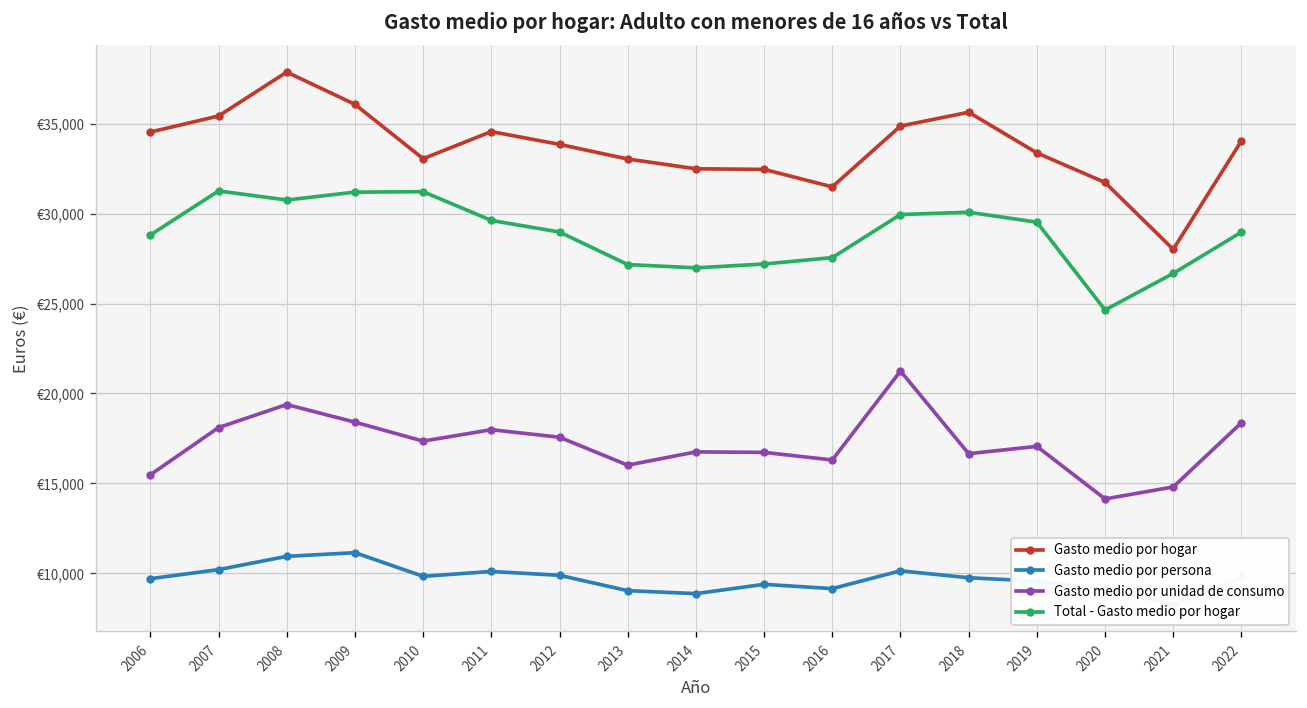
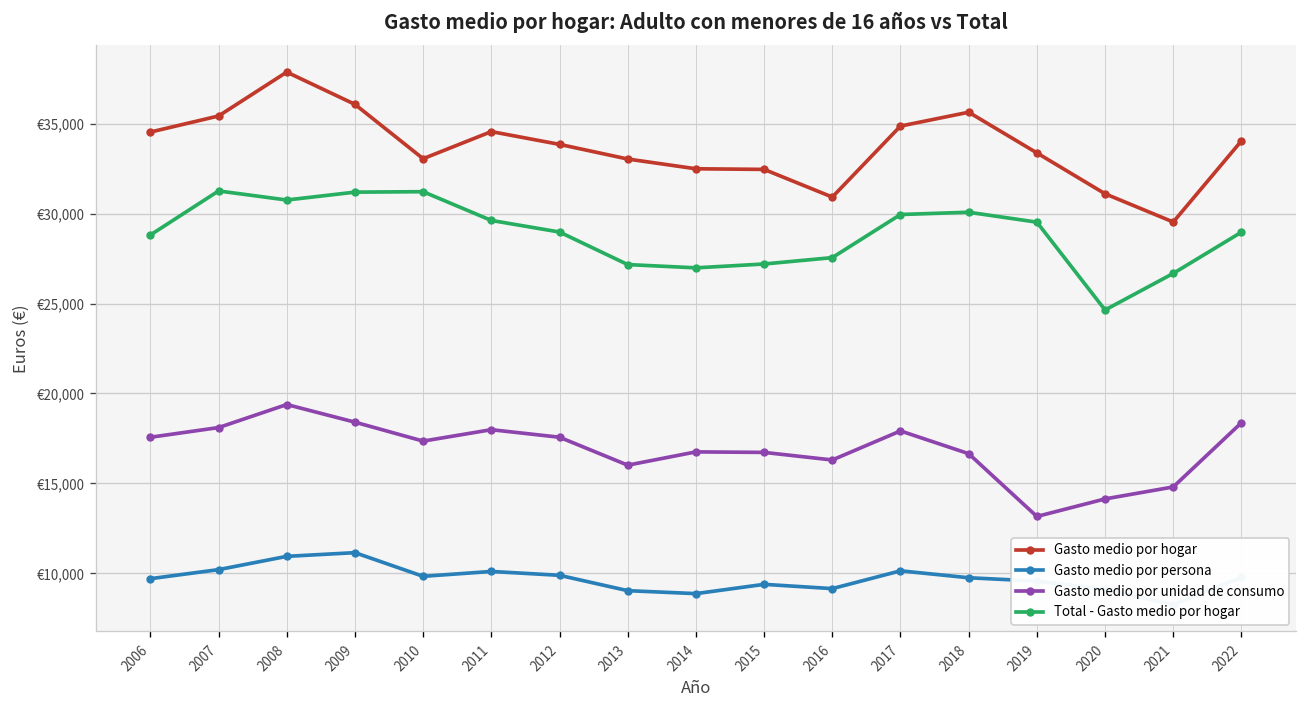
Gasto medio por unidad de consumo, 2006: €15,500 -> €17,600
Gasto medio por hogar, 2016: €31,500 -> €30,900
Gasto medio por unidad de consumo, 2017: €21,200 -> €17,900
Gasto medio por unidad de consumo, 2019: €17,100 -> €13,200
Gasto medio por hogar, 2020: €31,700 -> €31,100
Gasto medio por hogar, 2021: €28,000 -> €29,500
